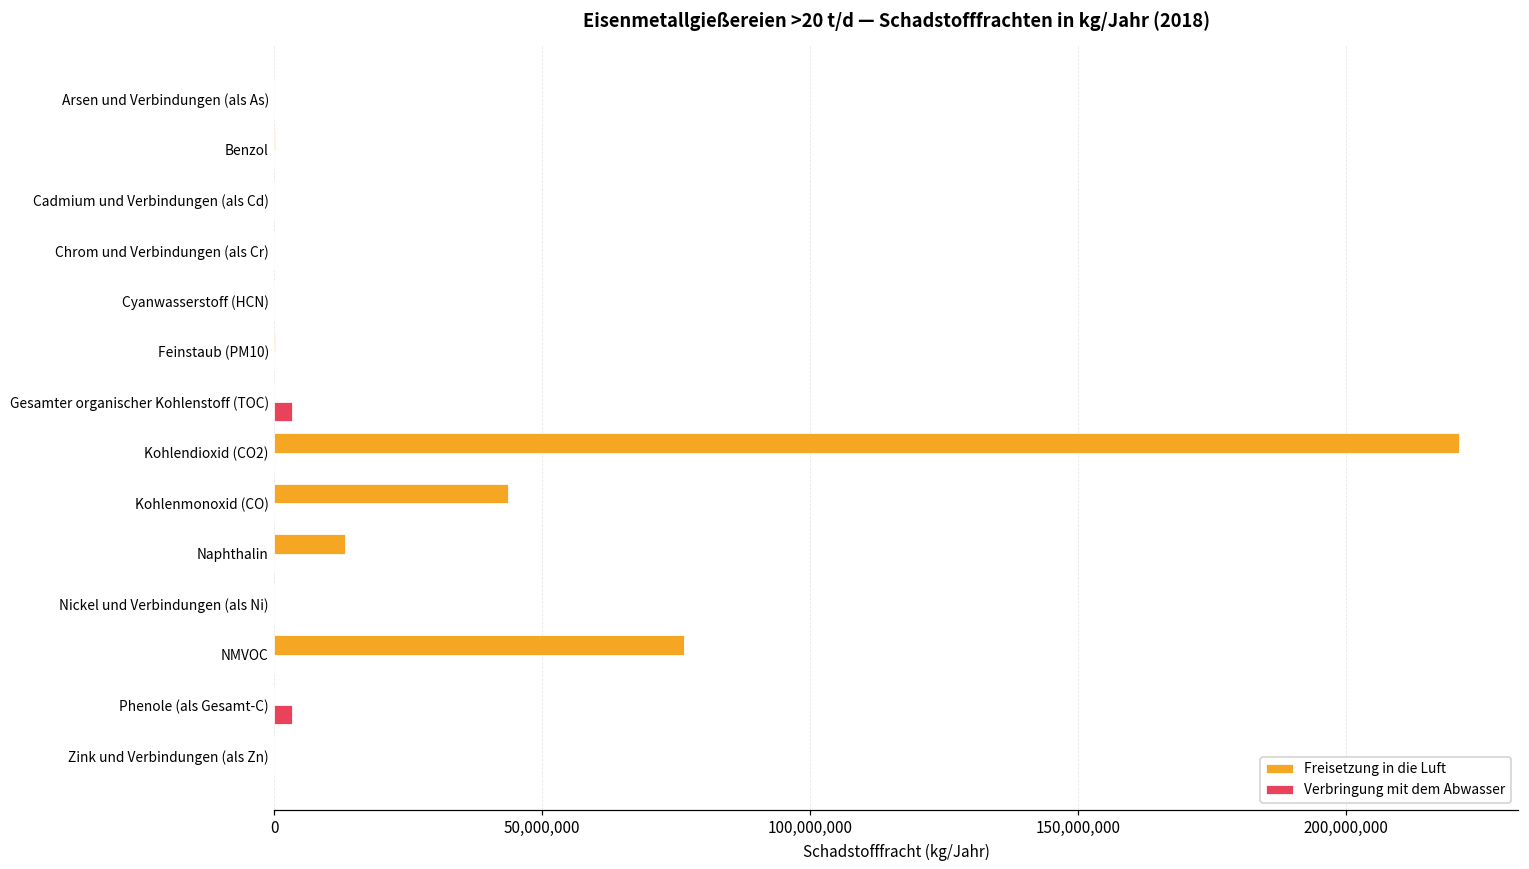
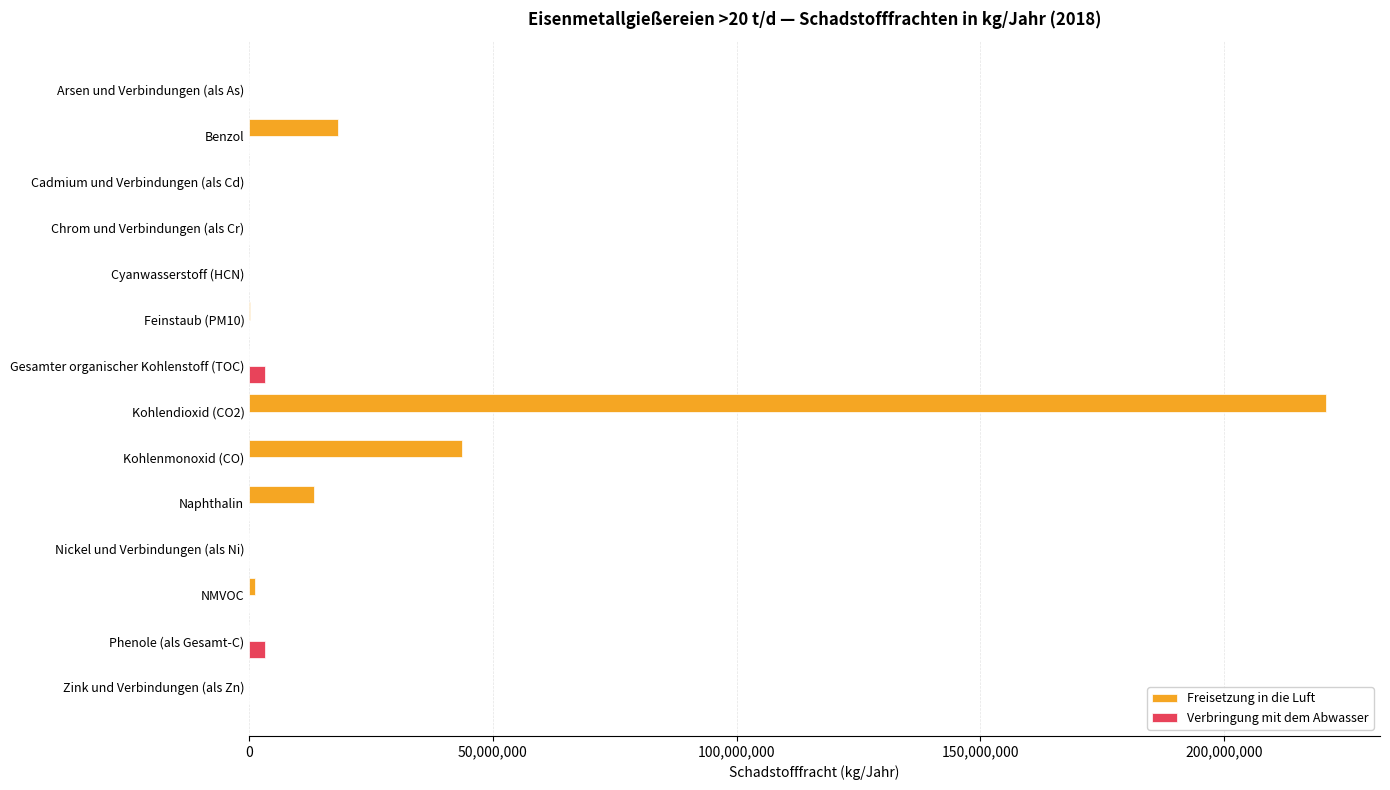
Freisetzung in die Luft, Benzol: 0 -> 18,000,000
Freisetzung in die Luft, NMVOC: 76,000,000 -> 1,000,000
